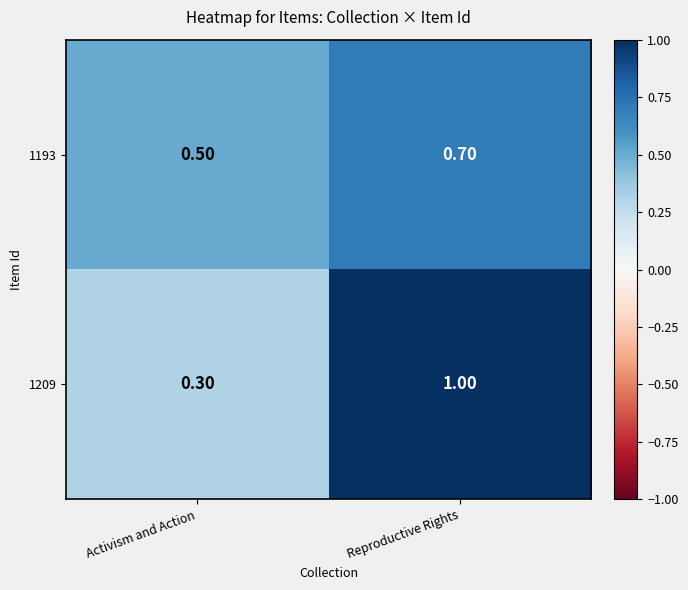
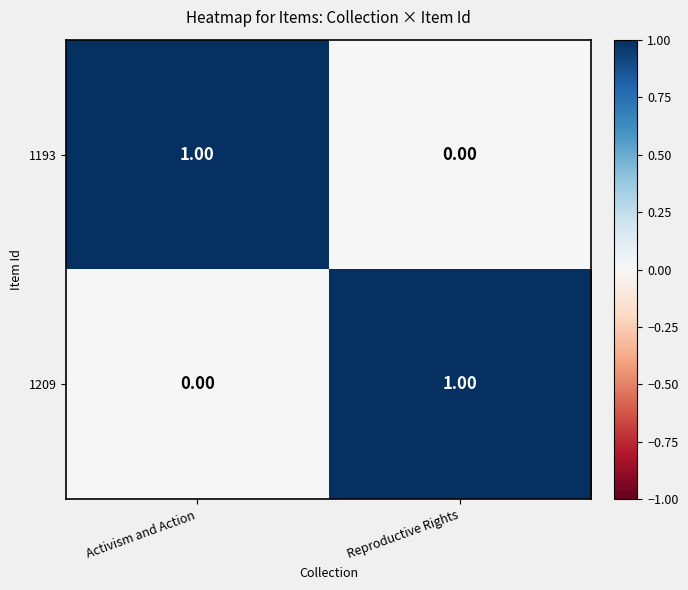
1193, Activism and Action: 0.50 -> 1.00
1193, Reproductive Rights: 0.70 -> 0.00
1209, Activism and Action: 0.30 -> 0.00
